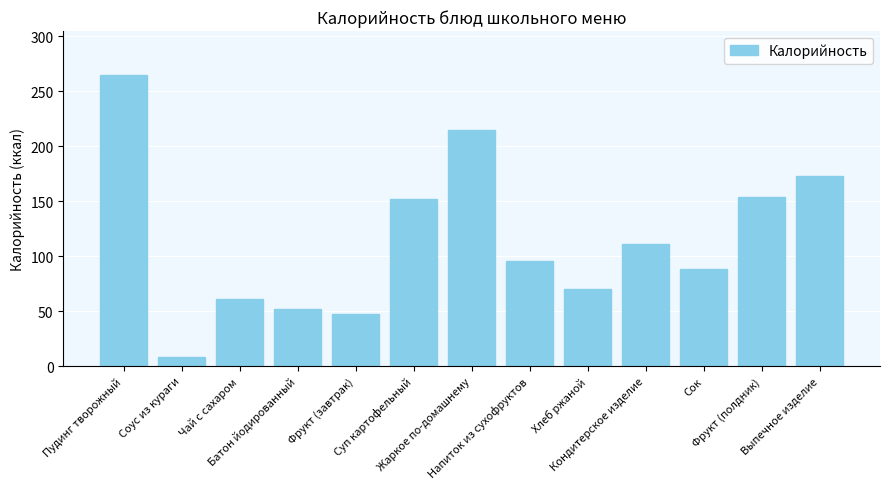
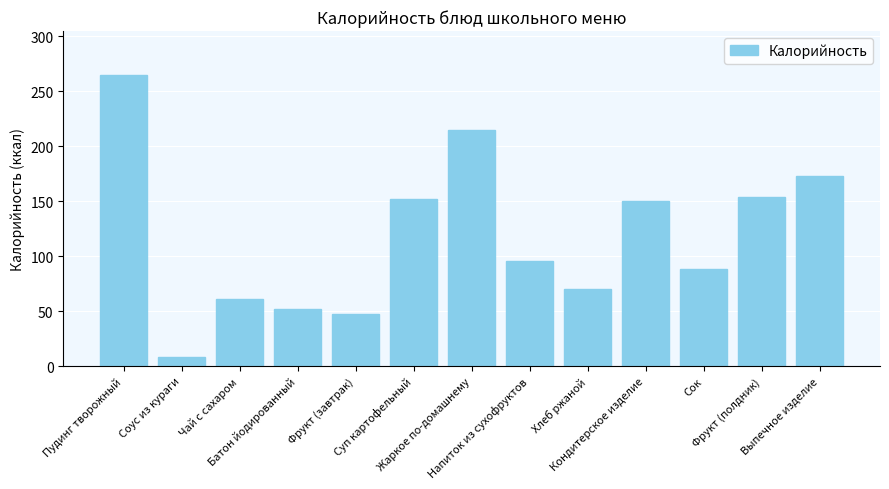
Кондитерское изделие: 111 -> 150
